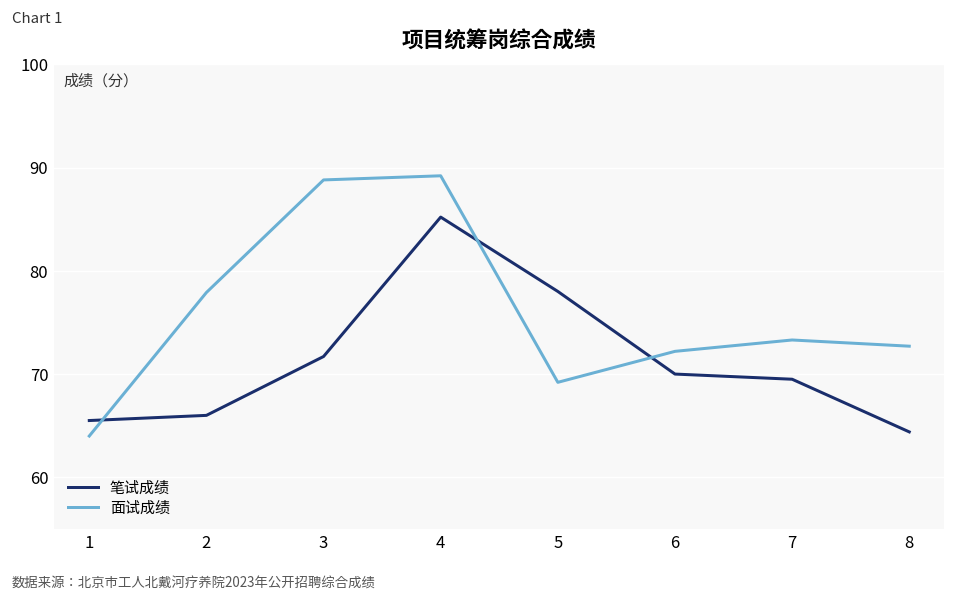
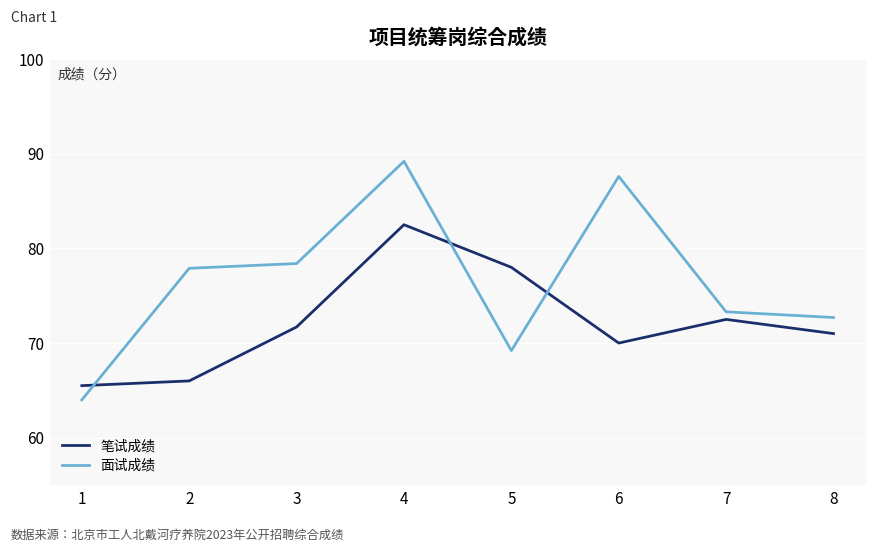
面试成绩, 3: 89 -> 78
笔试成绩, 4: 85 -> 83
面试成绩, 6: 72 -> 88
笔试成绩, 7: 70 -> 73
笔试成绩, 8: 64 -> 71
